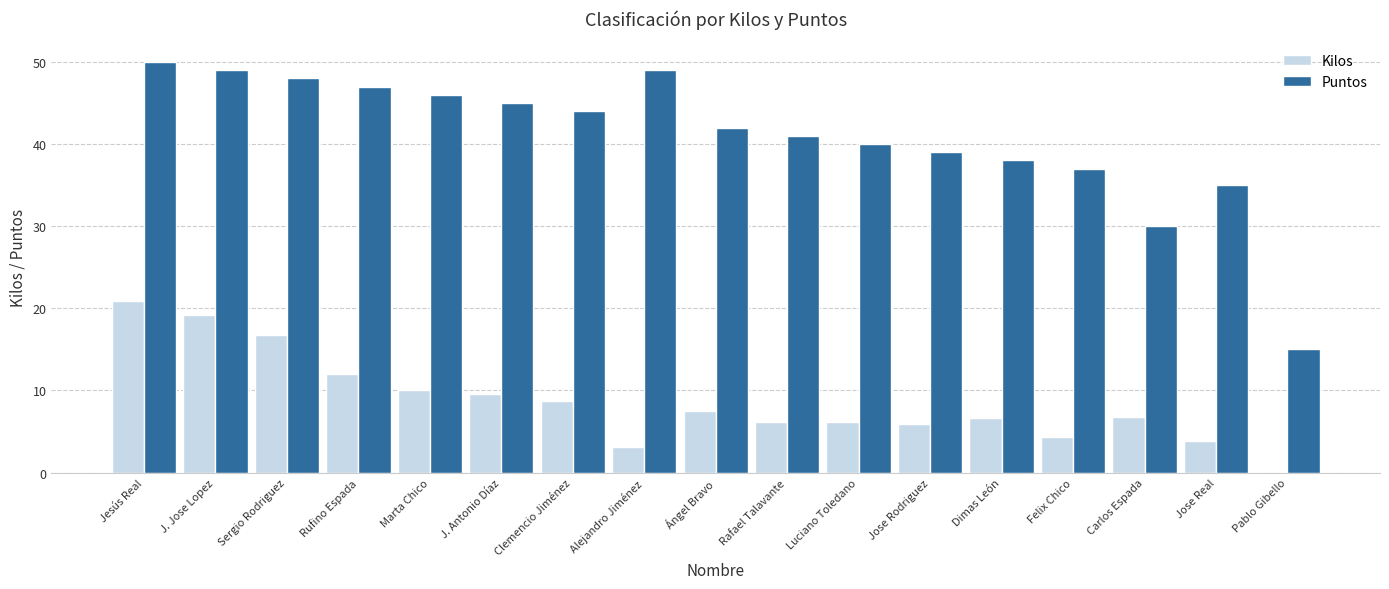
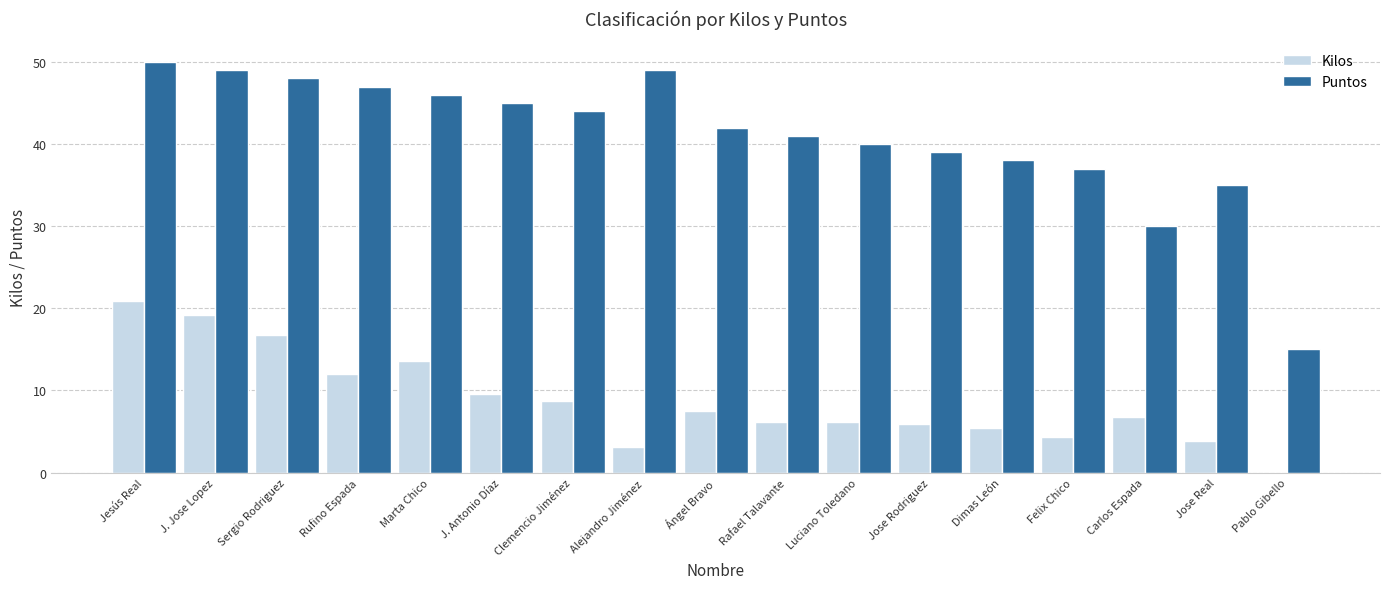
Kilos, Marta Chico: 10 -> 14
Kilos, Dimas León: 7 -> 5
